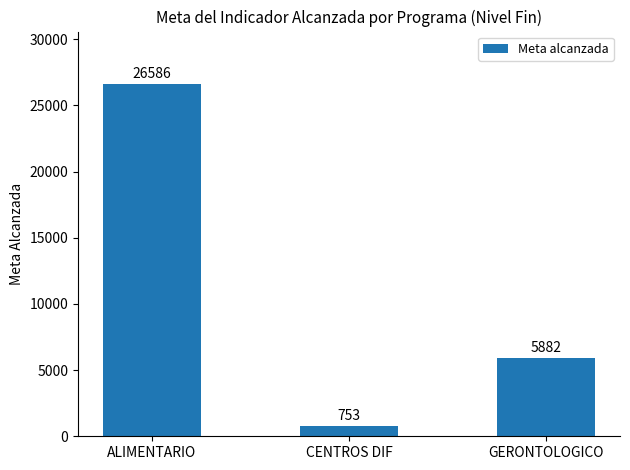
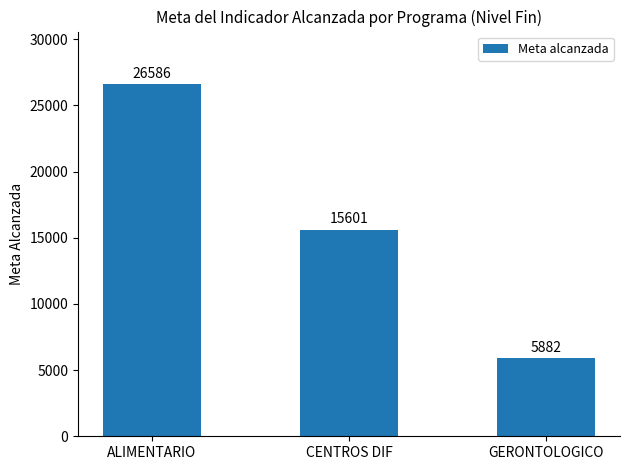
CENTROS DIF: 753 -> 15601
